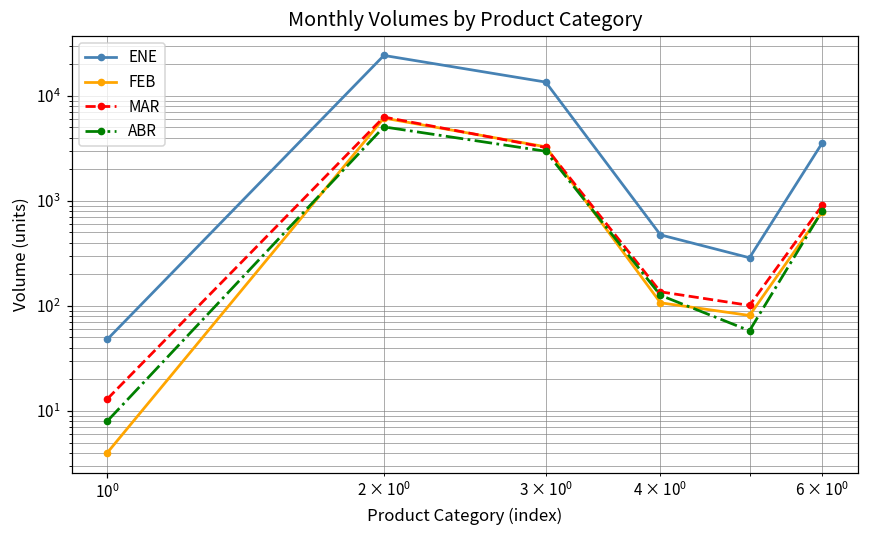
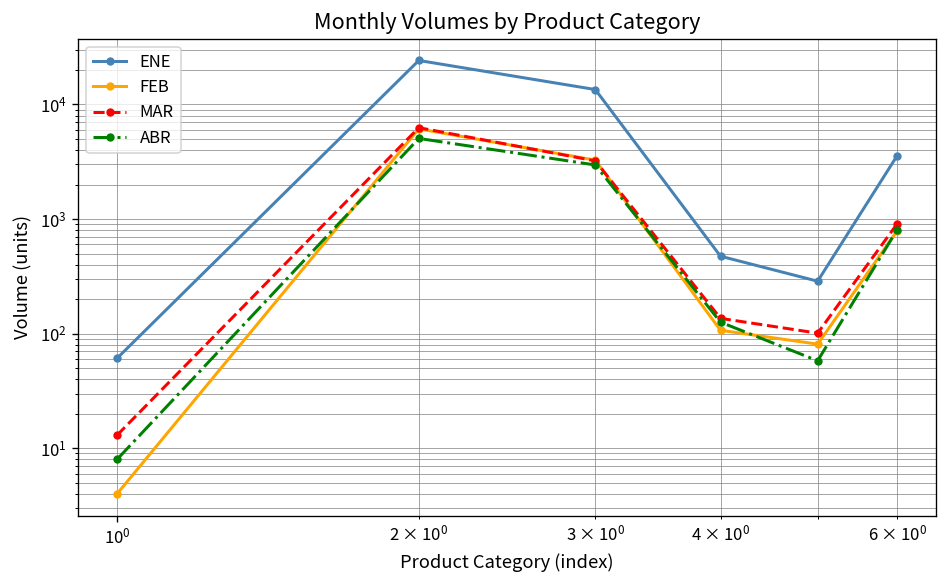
ENE, 10^0: 50 -> 60
